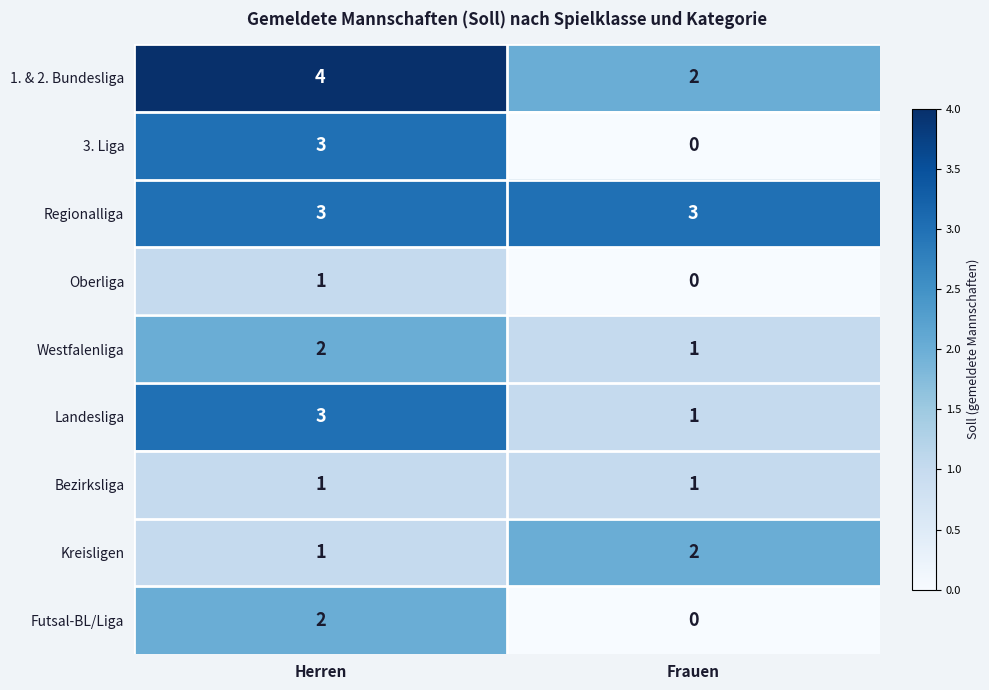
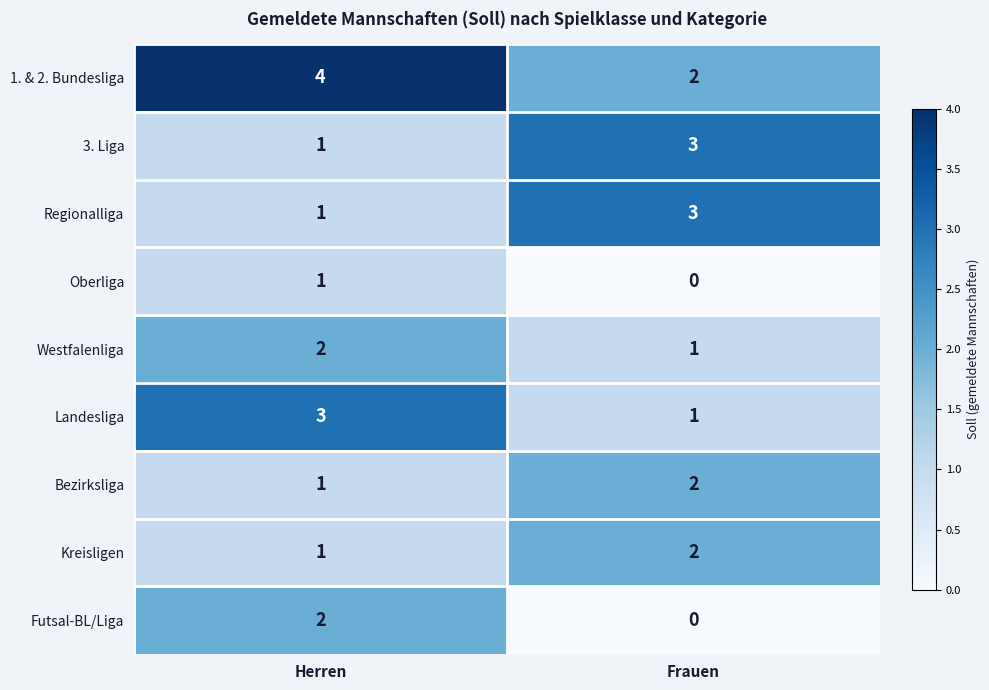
3. Liga, Herren: 3 -> 1
3. Liga, Frauen: 0 -> 3
Regionalliga, Herren: 3 -> 1
Bezirksliga, Frauen: 1 -> 2
